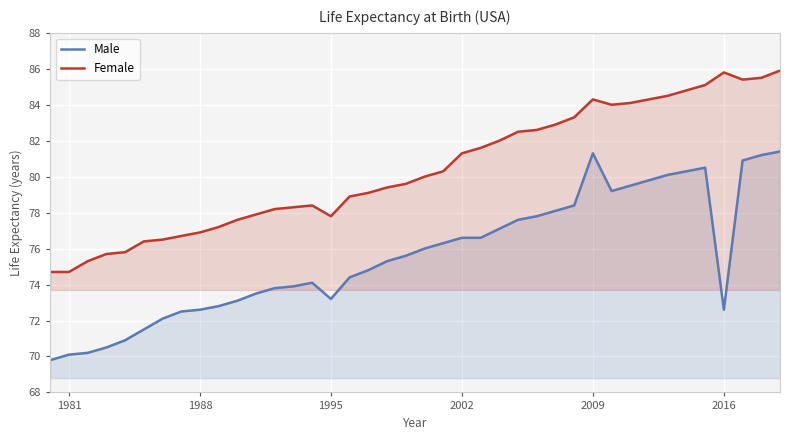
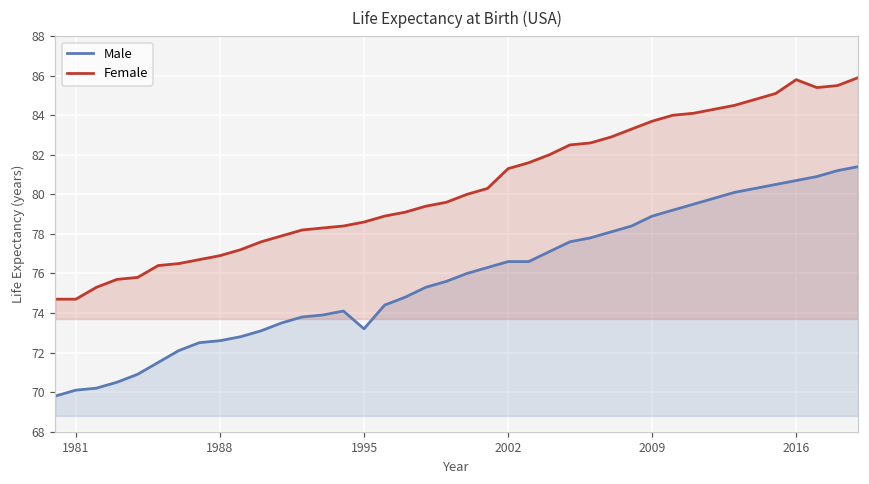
Female, 1995: 77.8 -> 78.6
Male, 2009: 81.3 -> 78.9
Female, 2009: 84.3 -> 83.7
Male, 2016: 72.6 -> 80.7
